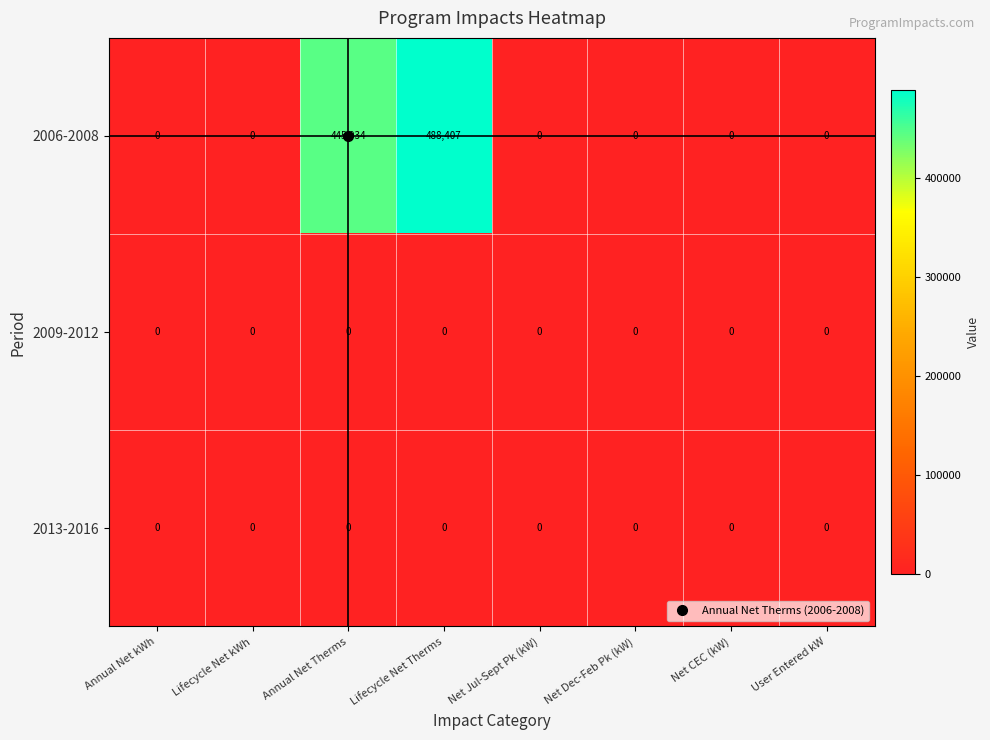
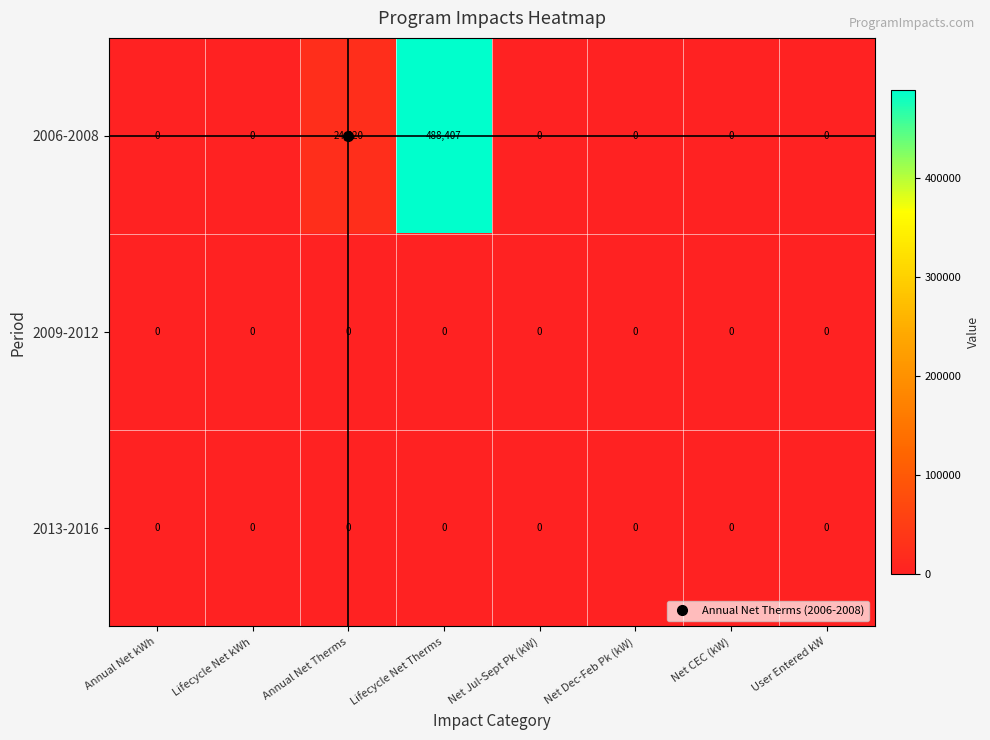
2006-2008, Annual Net Therms: 445,934 -> 24,420
